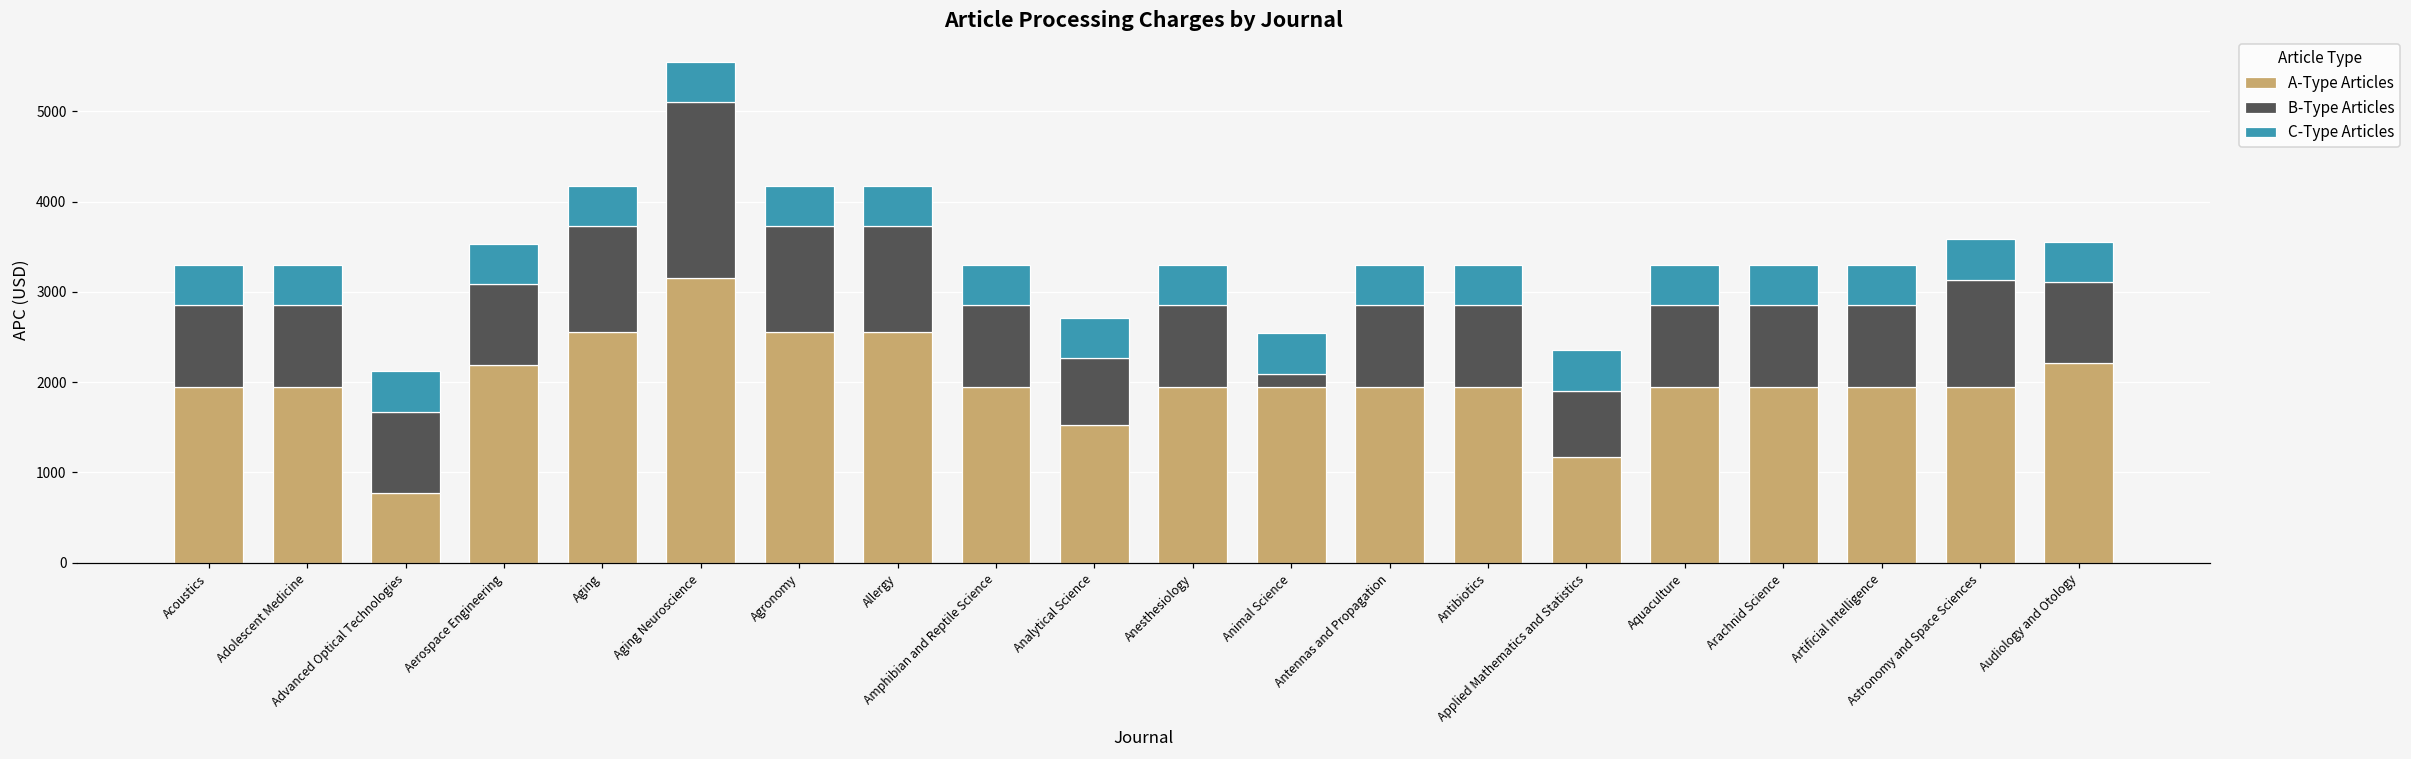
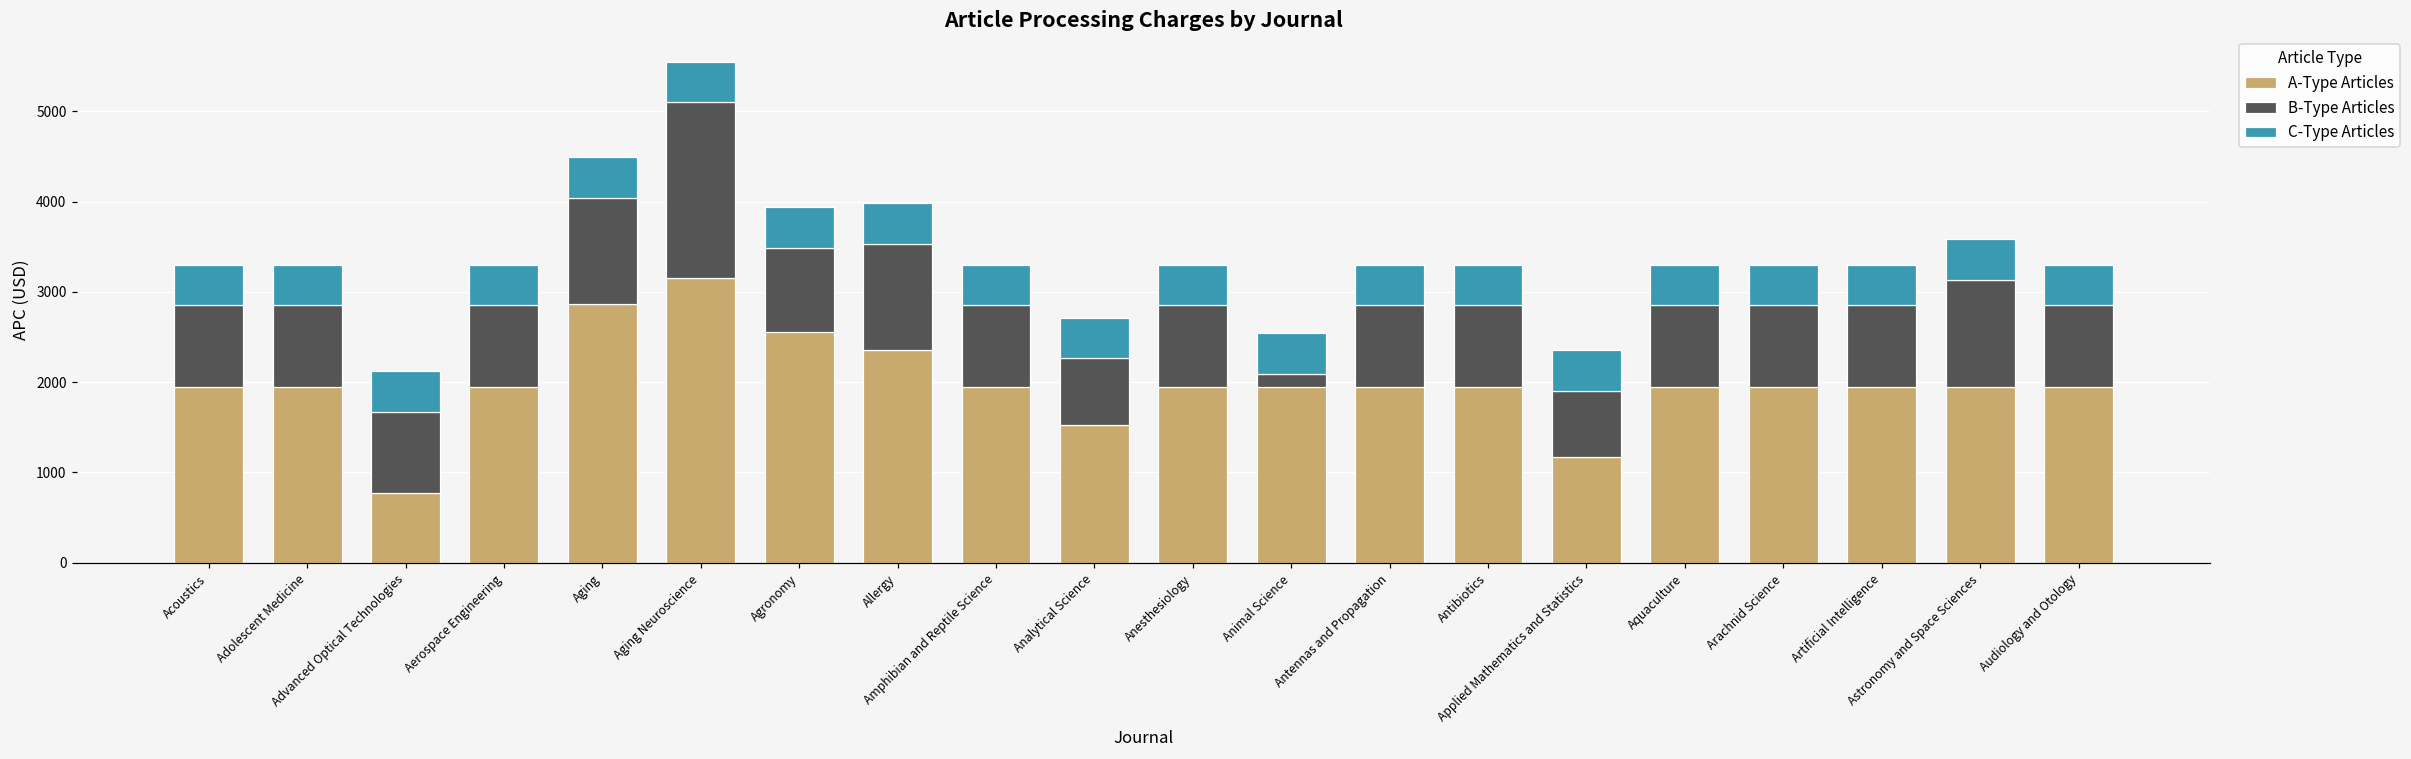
A-Type Articles, Aerospace Engineering: 2200 -> 2000
A-Type Articles, Aging: 2600 -> 2900
B-Type Articles, Agronomy: 1200 -> 900
A-Type Articles, Allergy: 2600 -> 2400
A-Type Articles, Audiology and Otology: 2200 -> 2000
